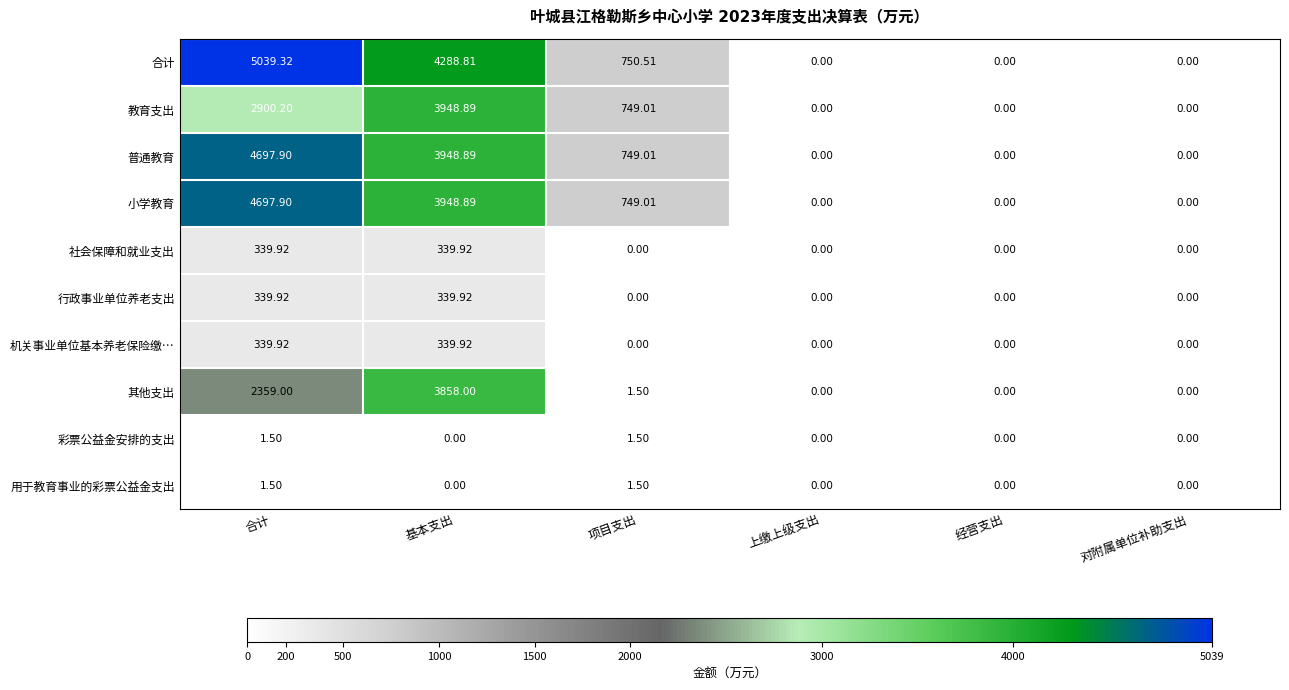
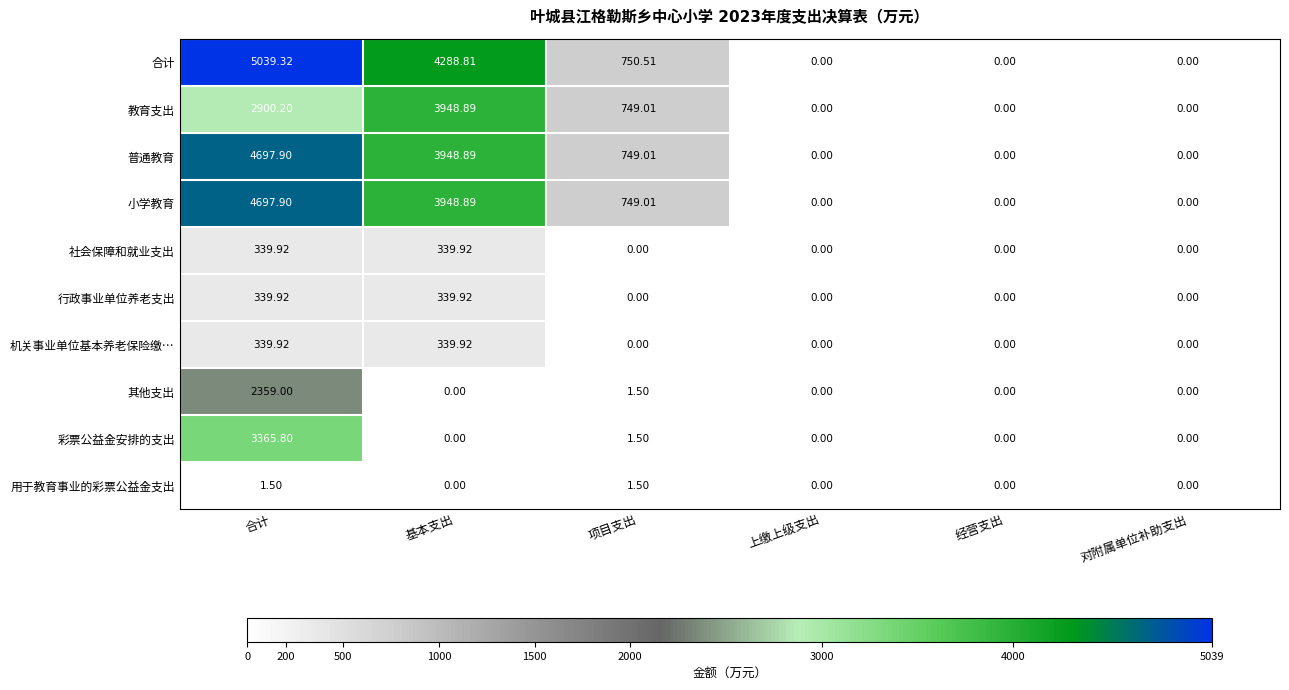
其他支出, 基本支出: 3858.00 -> 0.00
彩票公益金安排的支出, 合计: 1.50 -> 3365.80
